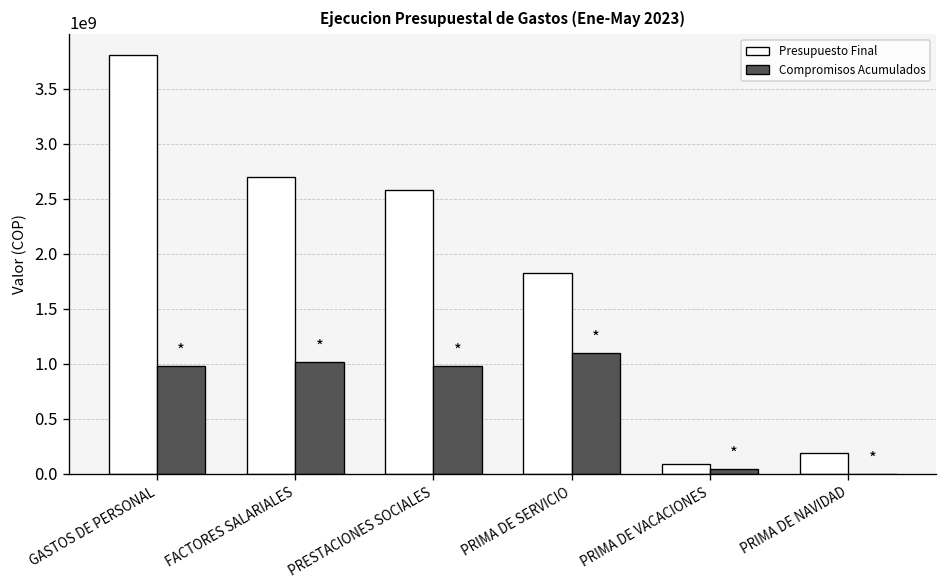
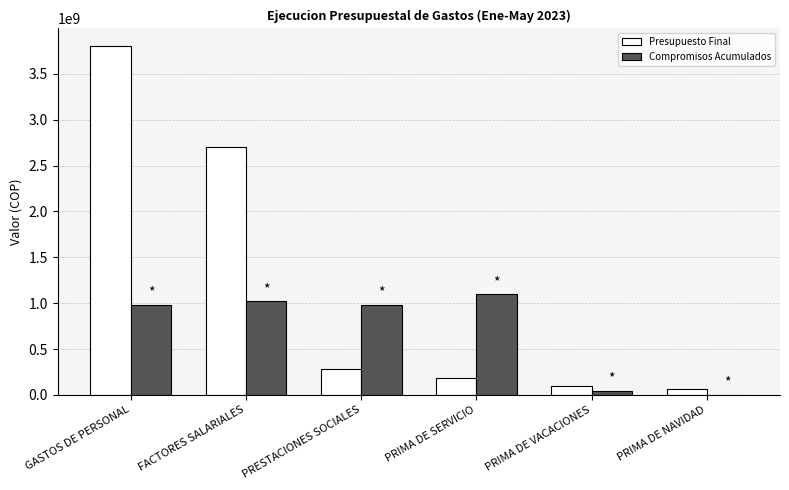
Presupuesto Final, PRESTACIONES SOCIALES: 2600000000 -> 300000000
Presupuesto Final, PRIMA DE SERVICIO: 1800000000 -> 200000000
Presupuesto Final, PRIMA DE NAVIDAD: 200000000 -> 100000000
